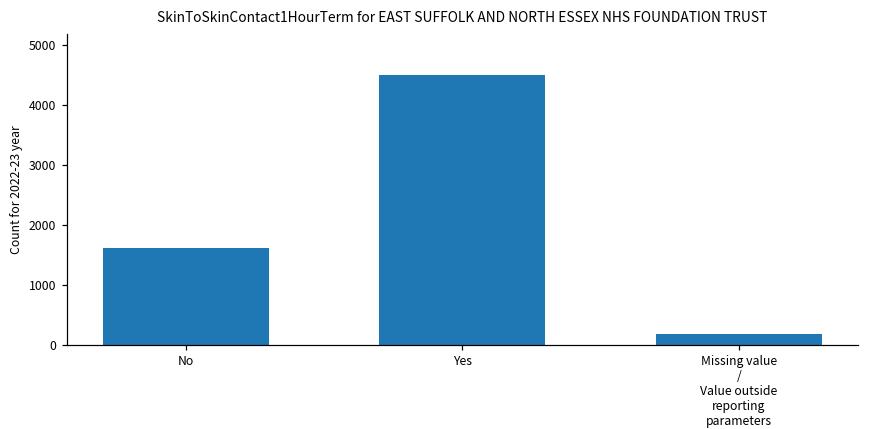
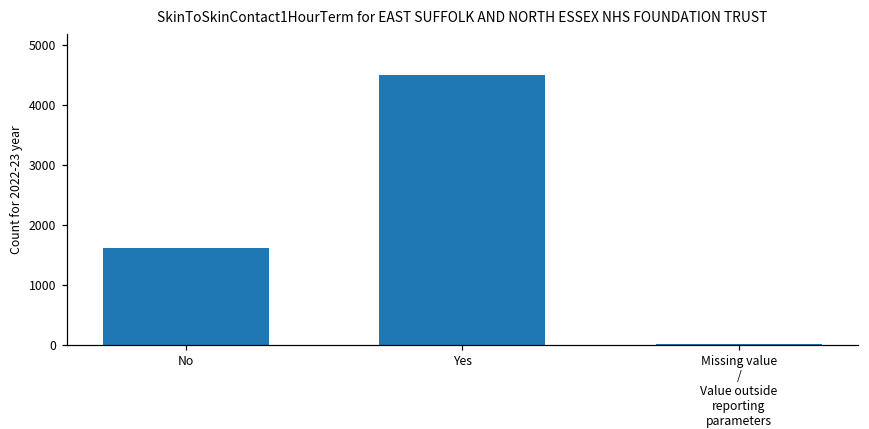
Missing value / Value outside reporting parameters: 200 -> 0
